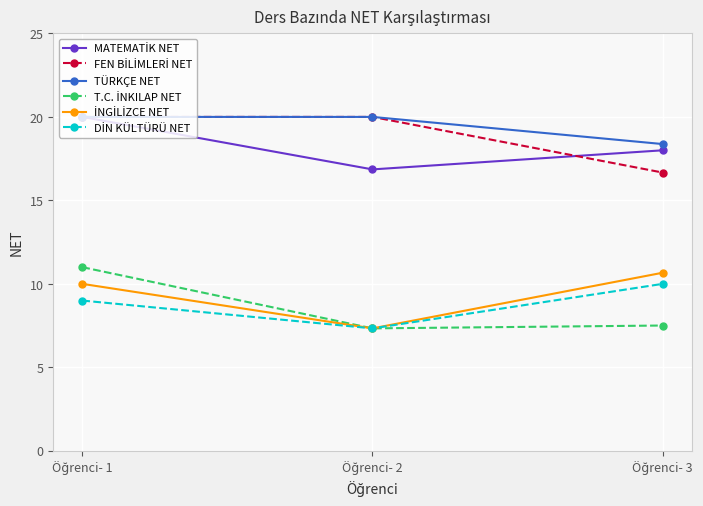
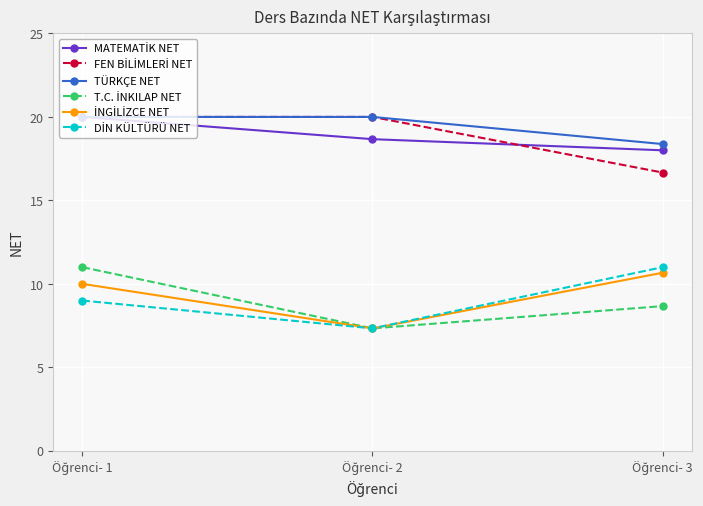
MATEMATİK NET, Öğrenci- 2: 16.9 -> 18.7
T.C. İNKILAP NET, Öğrenci- 3: 7.5 -> 8.7
DİN KÜLTÜRÜ NET, Öğrenci- 3: 10 -> 11
